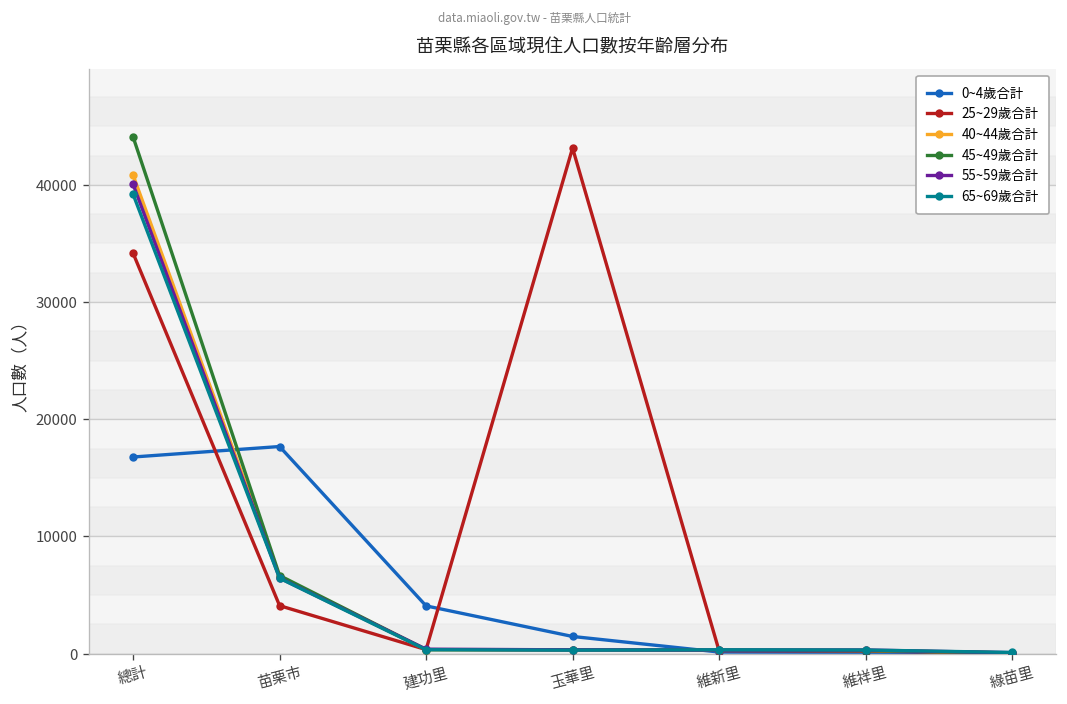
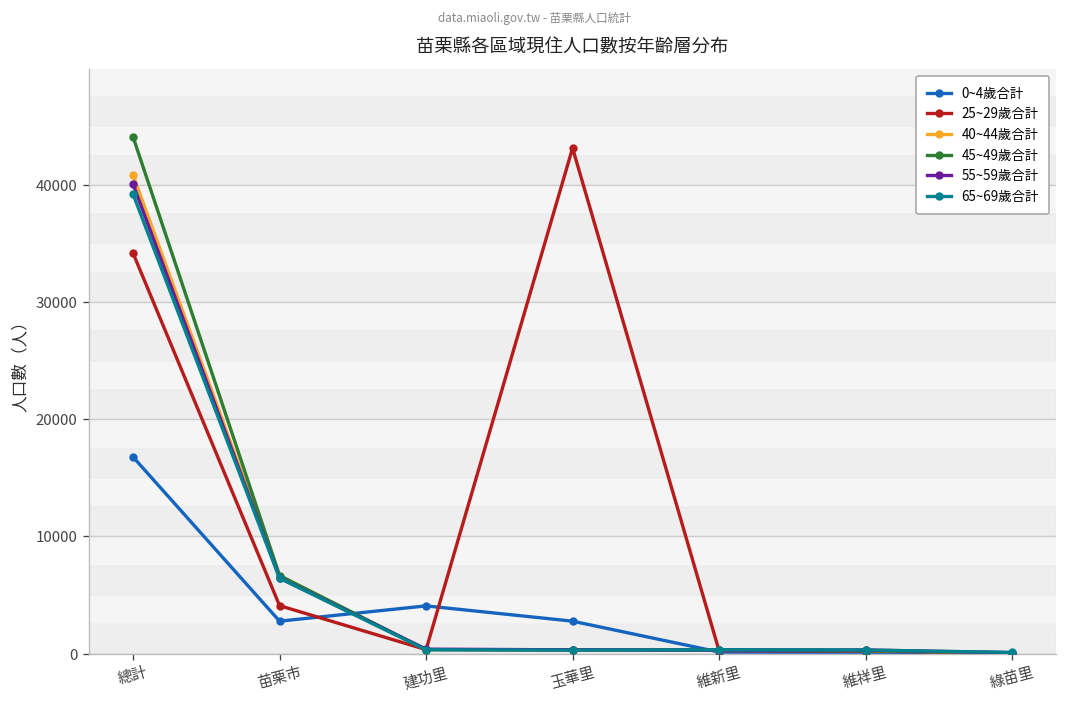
0~4歲合計, 苗栗市: 18000 -> 3000
0~4歲合計, 玉華里: 1000 -> 3000
